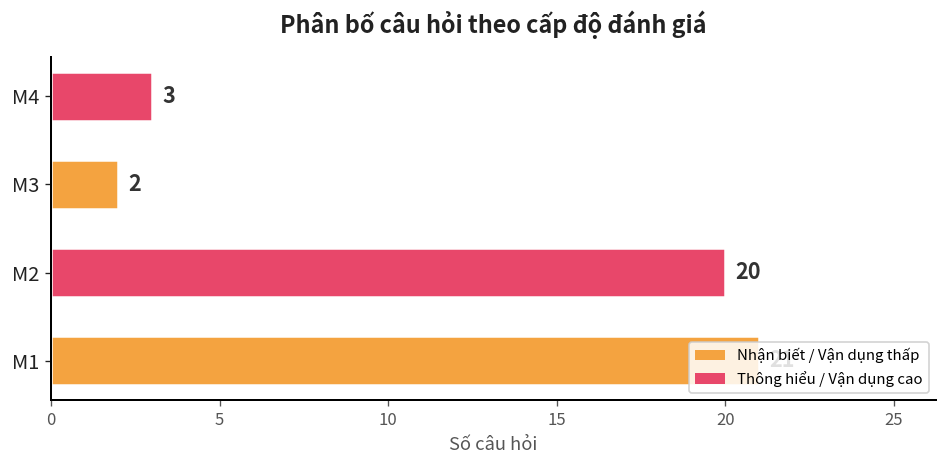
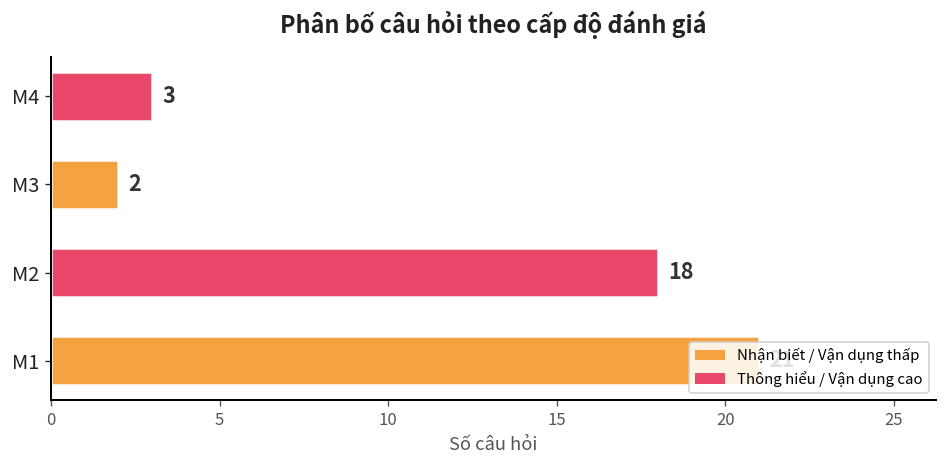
M2: 20 -> 18
